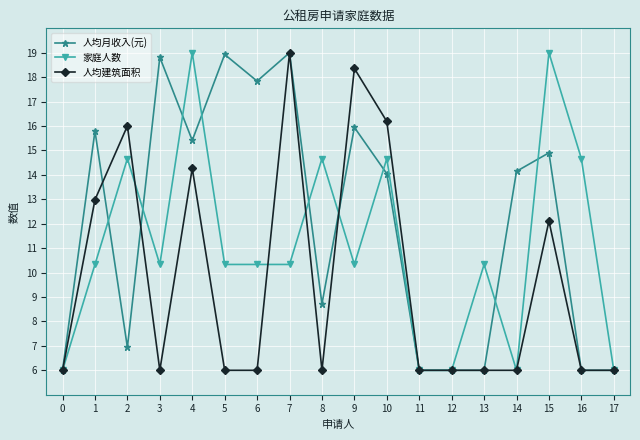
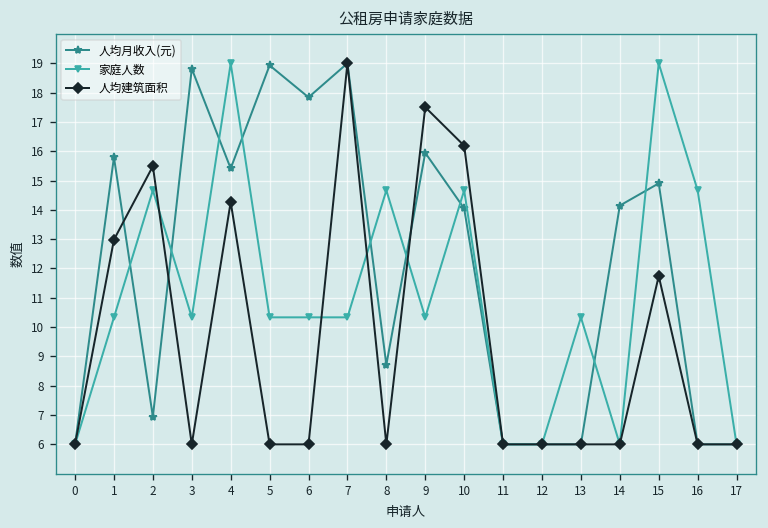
人均建筑面积, 2: 16.0 -> 15.5
人均建筑面积, 9: 18.4 -> 17.5
人均建筑面积, 15: 12.1 -> 11.7
